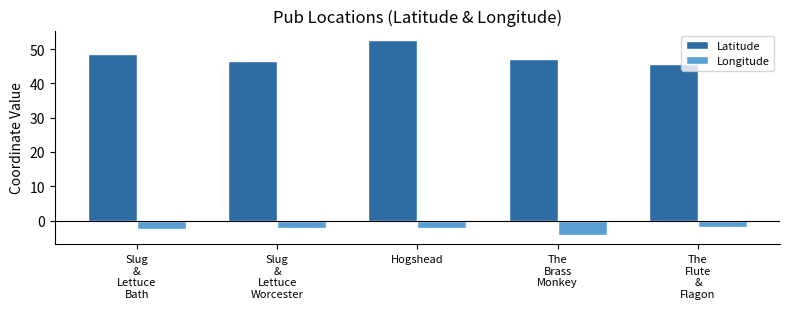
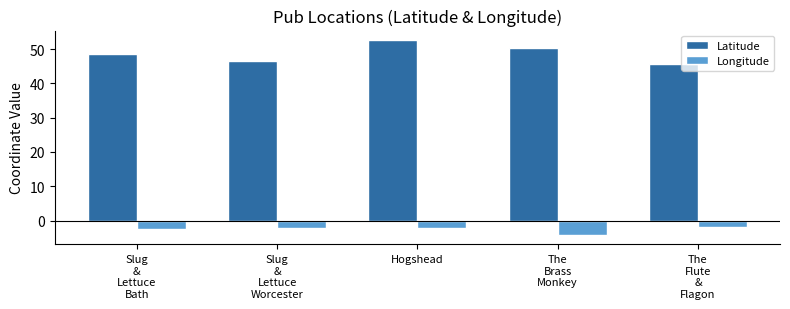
Latitude, The Brass Monkey: 47 -> 50
